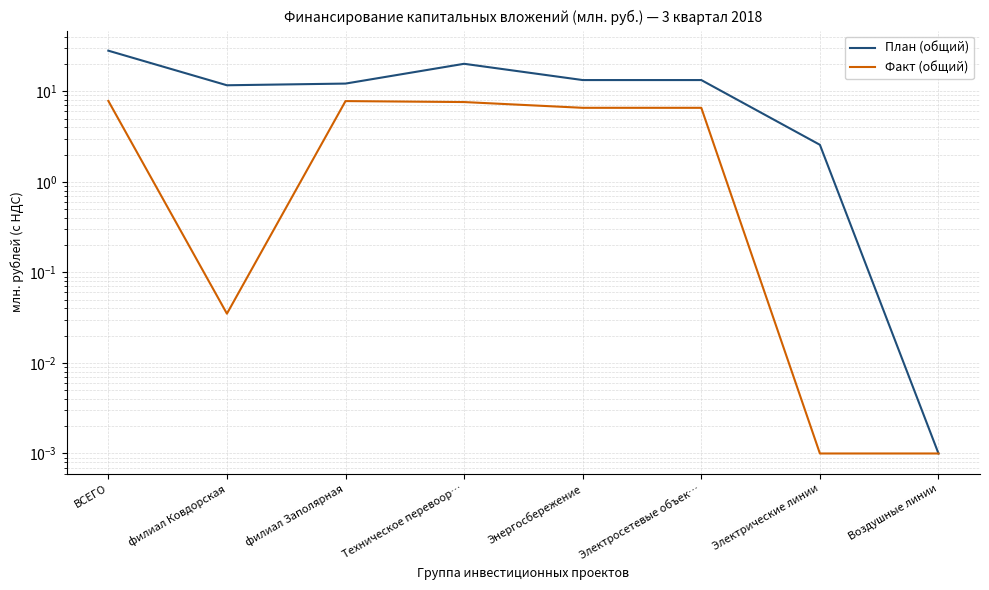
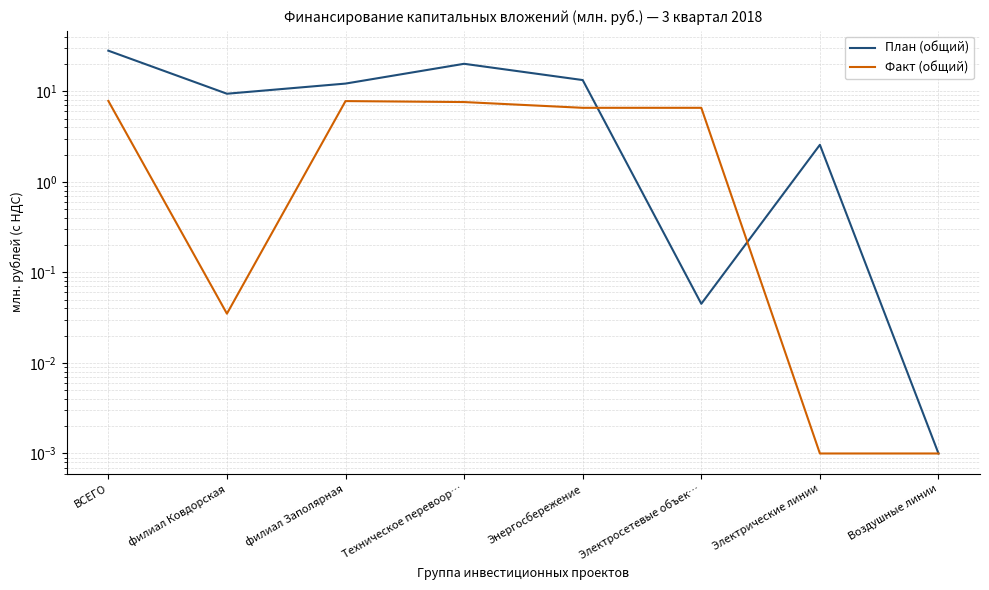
План (общий), филиал Ковдорская: 12 -> 9
План (общий), Электросетевые объек…: 13 -> 0.05
